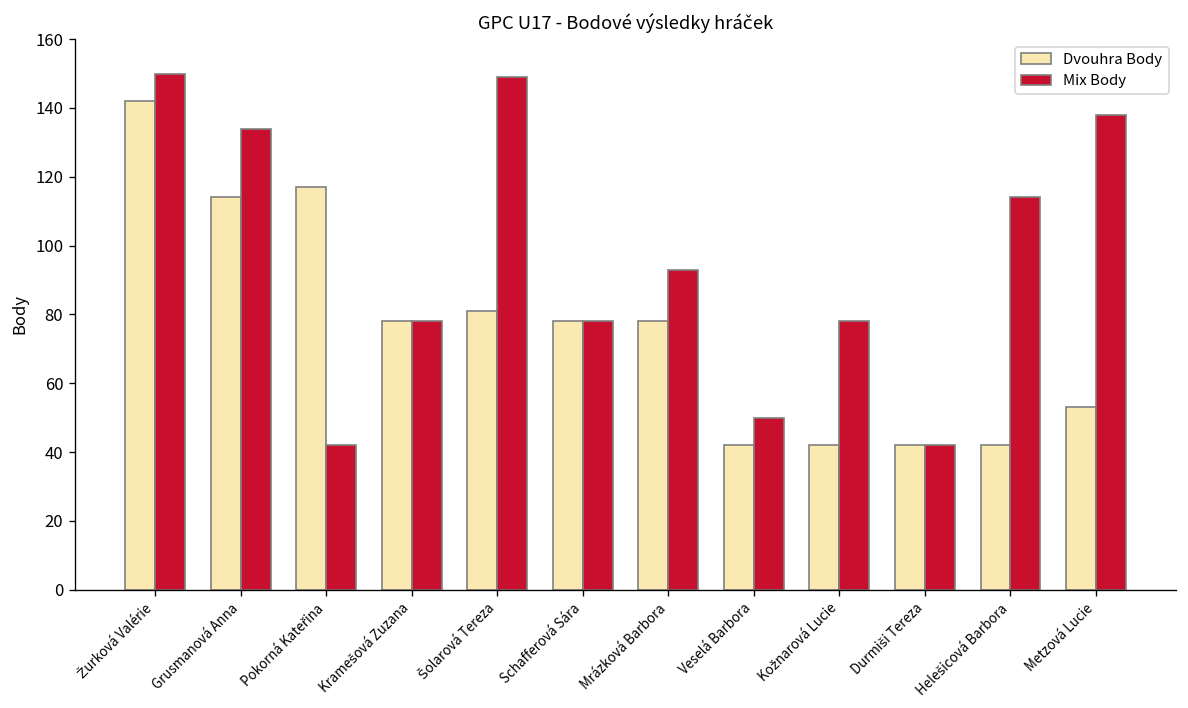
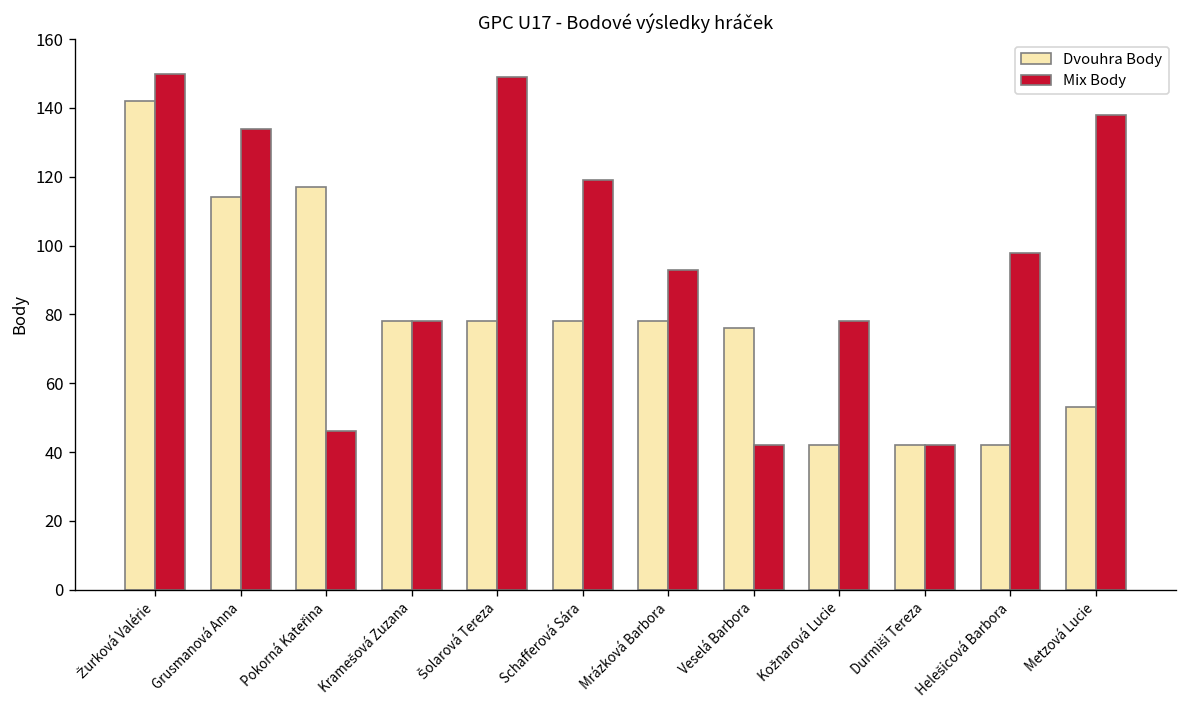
Mix Body, Pokorná Kateřina: 42 -> 46
Dvouhra Body, Šolarová Tereza: 81 -> 78
Mix Body, Schafferová Sára: 78 -> 119
Dvouhra Body, Veselá Barbora: 42 -> 76
Mix Body, Veselá Barbora: 50 -> 42
Mix Body, Helešicová Barbora: 114 -> 98
